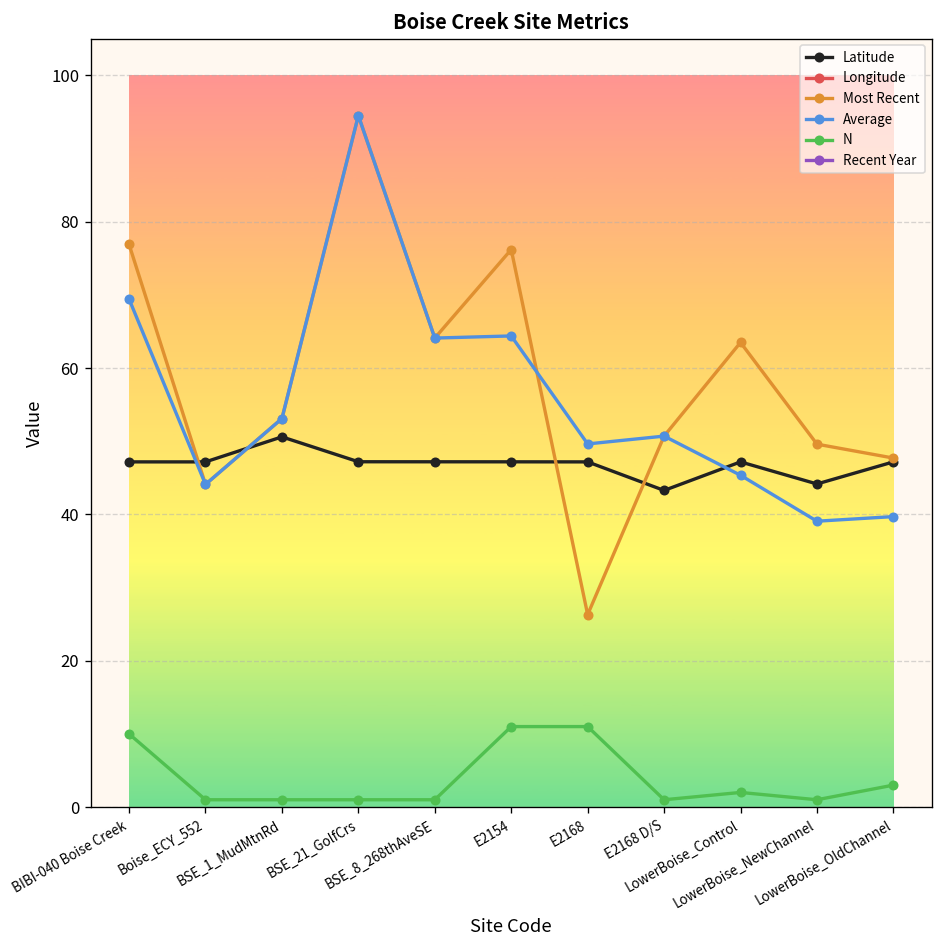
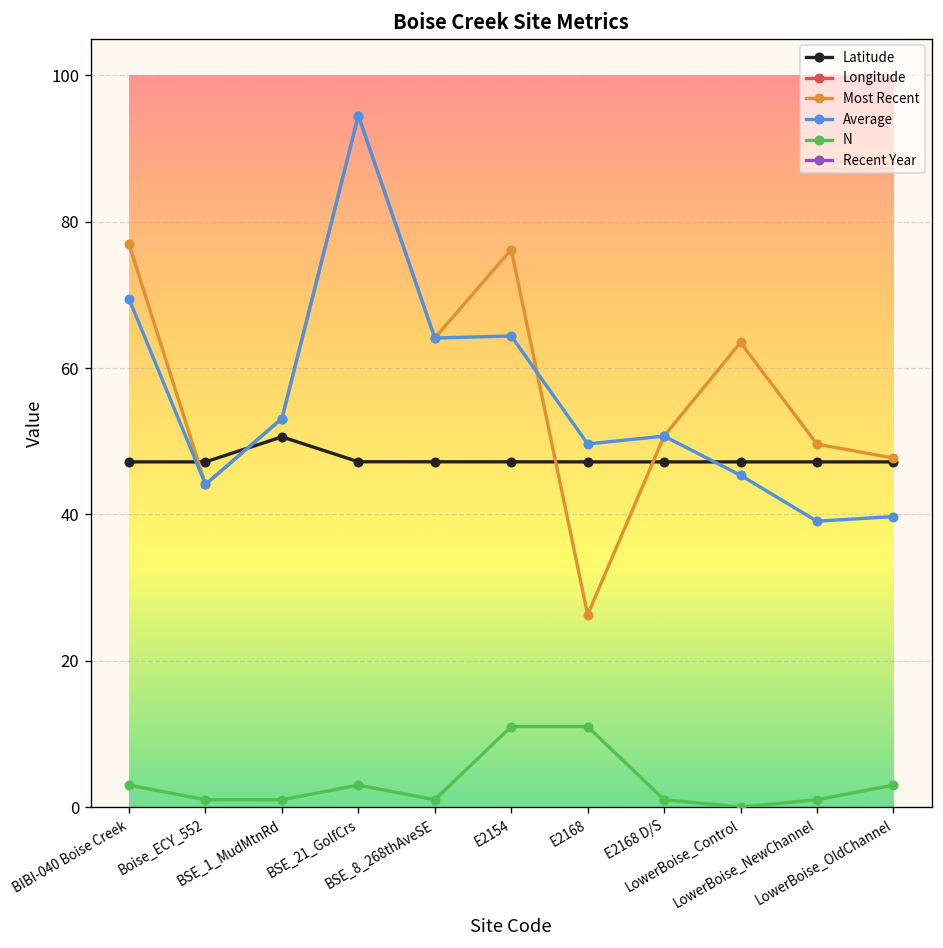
N, BIBI-040 Boise Creek: 10 -> 3
N, BSE_21_GolfCrs: 1 -> 3
Latitude, E2168 D/S: 43 -> 47
N, LowerBoise_Control: 2 -> 0
Latitude, LowerBoise_NewChannel: 44 -> 47
